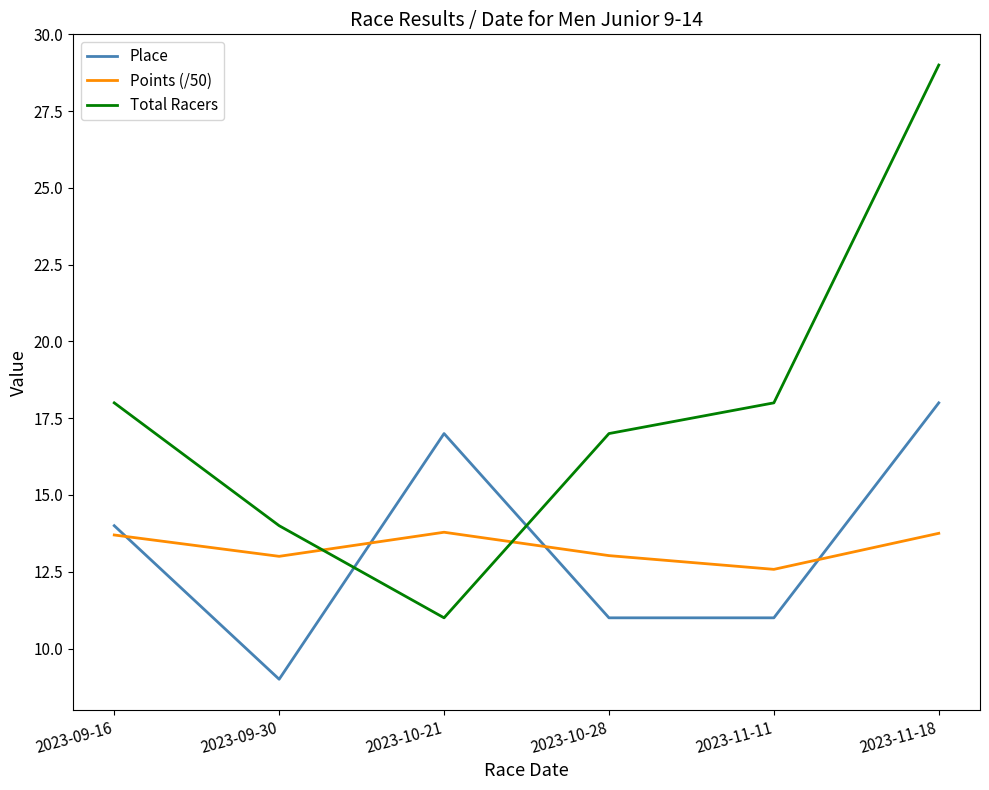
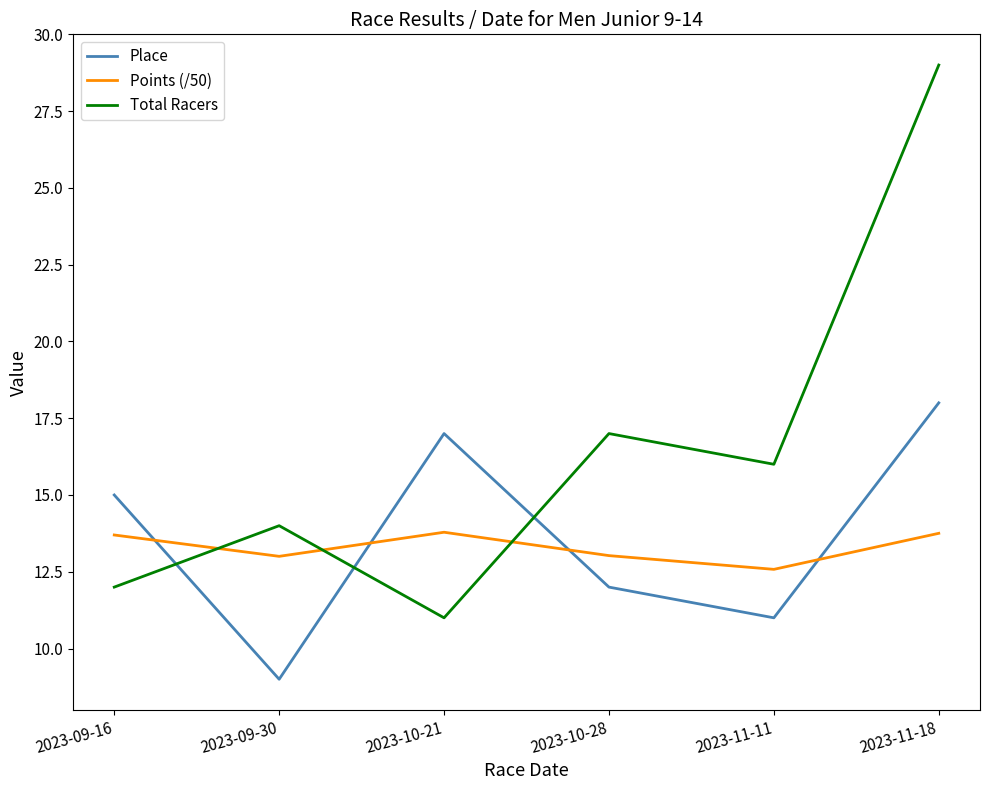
Place, 2023-09-16: 14 -> 15
Total Racers, 2023-09-16: 18 -> 12
Place, 2023-10-28: 11 -> 12
Total Racers, 2023-11-11: 18 -> 16
